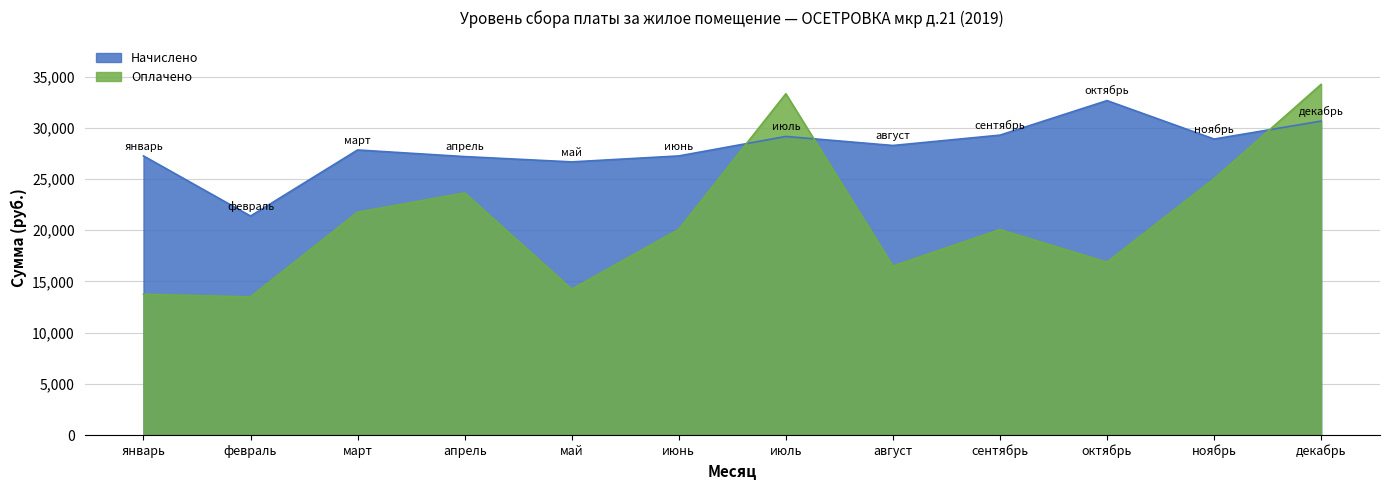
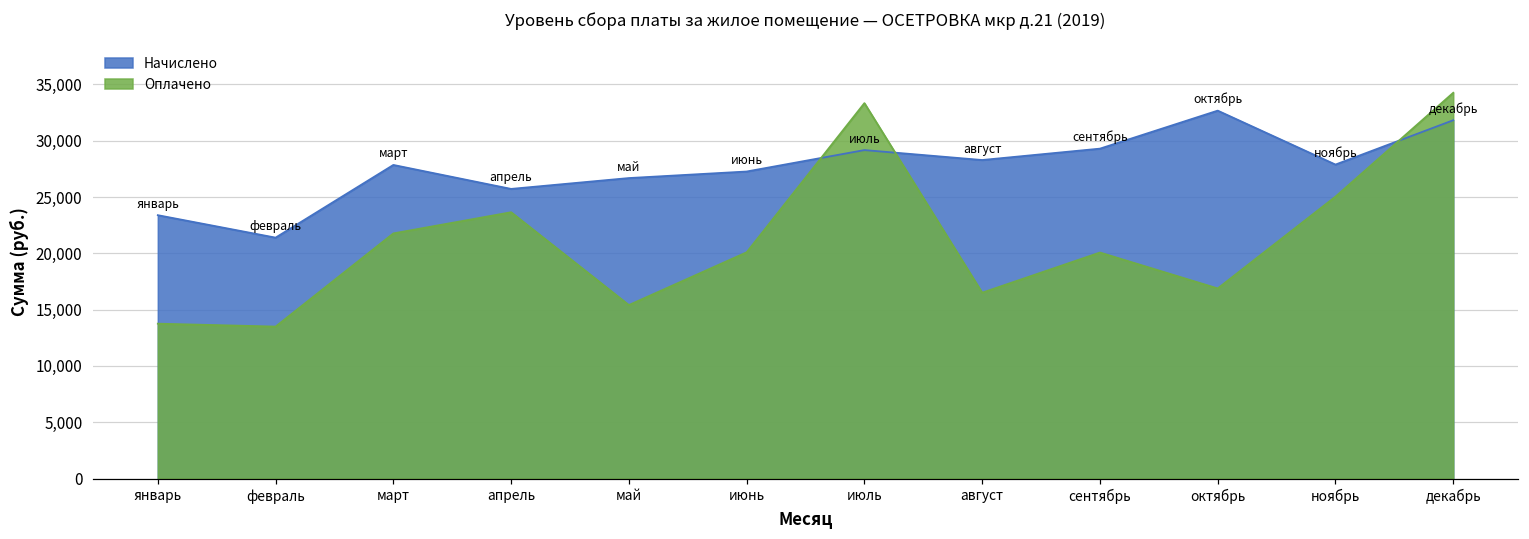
Начислено, январь: 27,300 -> 23,400
Начислено, апрель: 27,200 -> 25,700
Оплачено, май: 14,200 -> 15,400
Начислено, ноябрь: 28,900 -> 27,900
Начислено, декабрь: 30,700 -> 31,800
